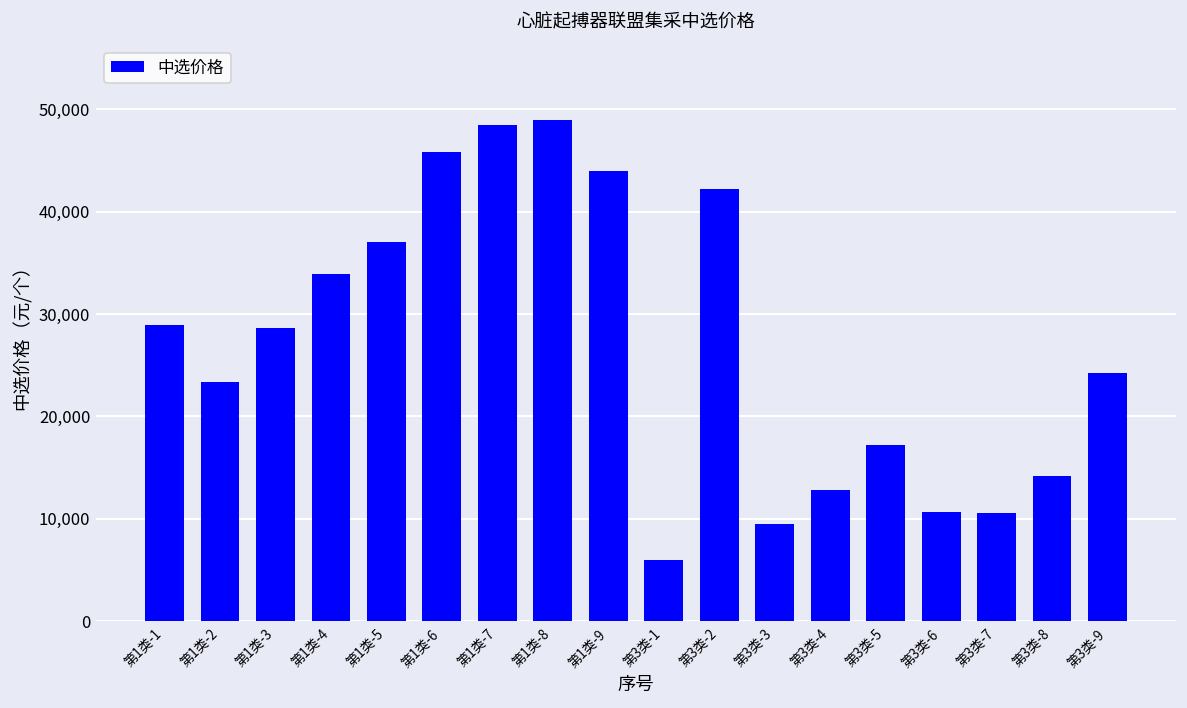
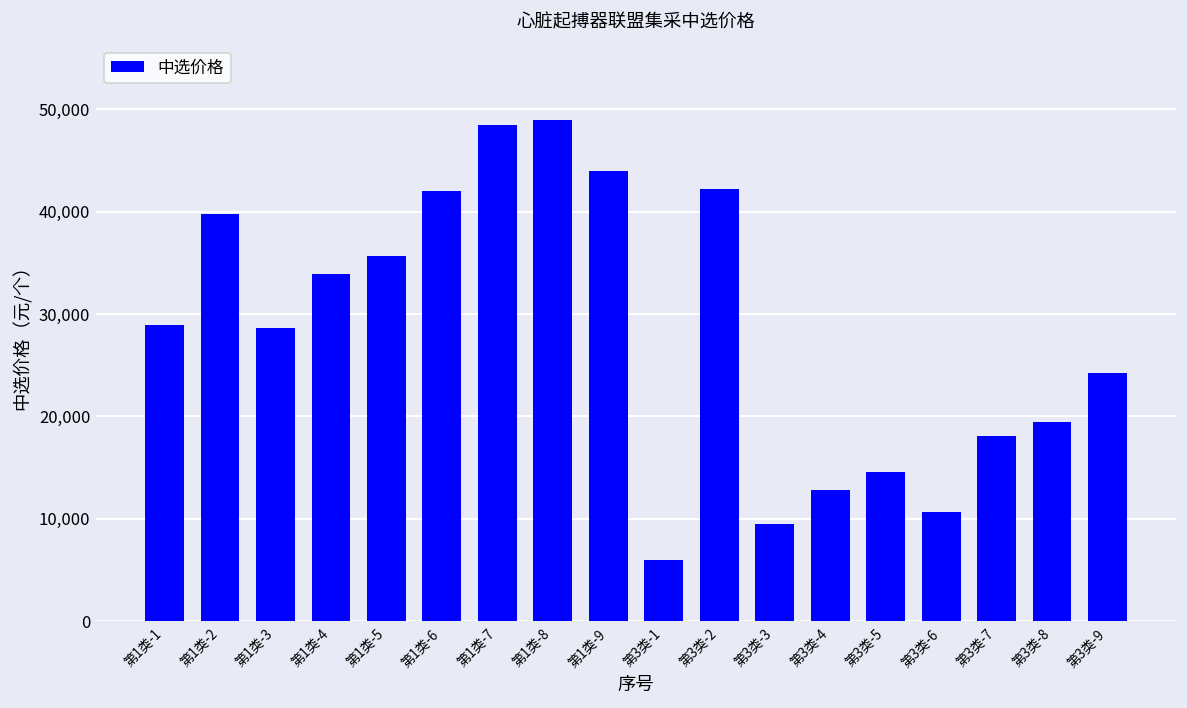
第1类-2: 23,000 -> 40,000
第1类-5: 37,000 -> 36,000
第1类-6: 46,000 -> 42,000
第3类-5: 17,000 -> 15,000
第3类-7: 11,000 -> 18,000
第3类-8: 14,000 -> 19,000
